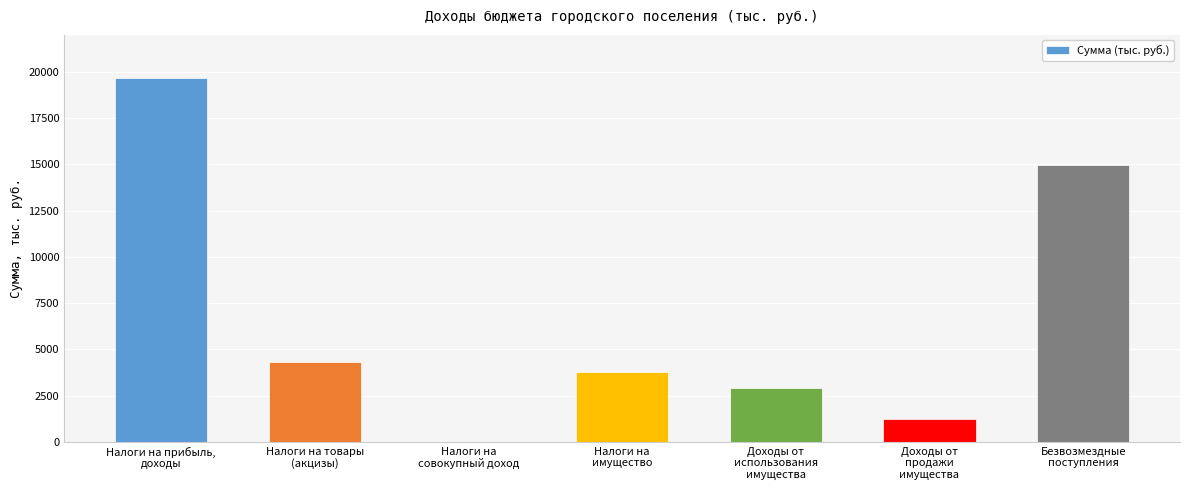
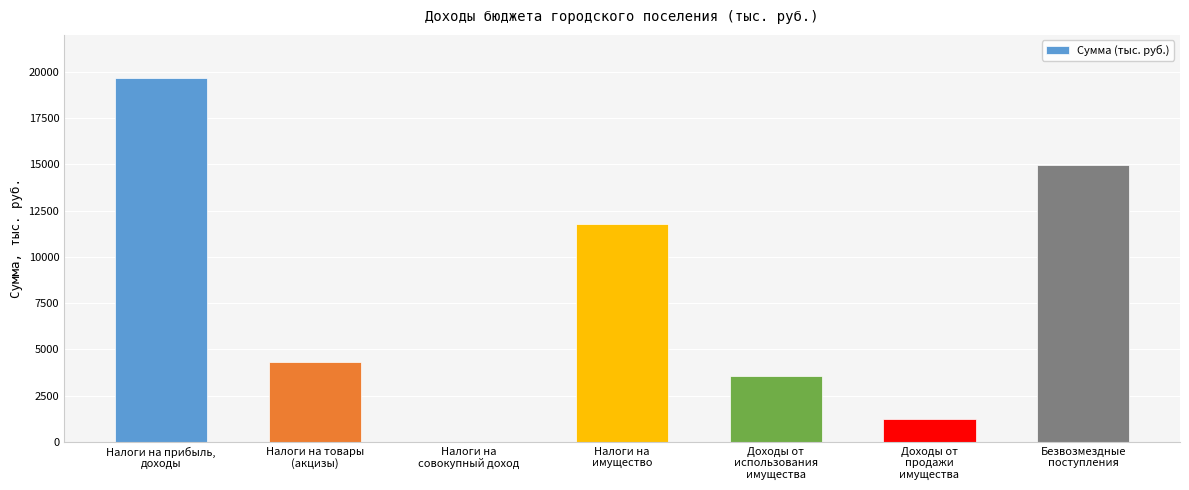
Налоги на имущество: 3800 -> 11800
Доходы от использования имущества: 2900 -> 3600
